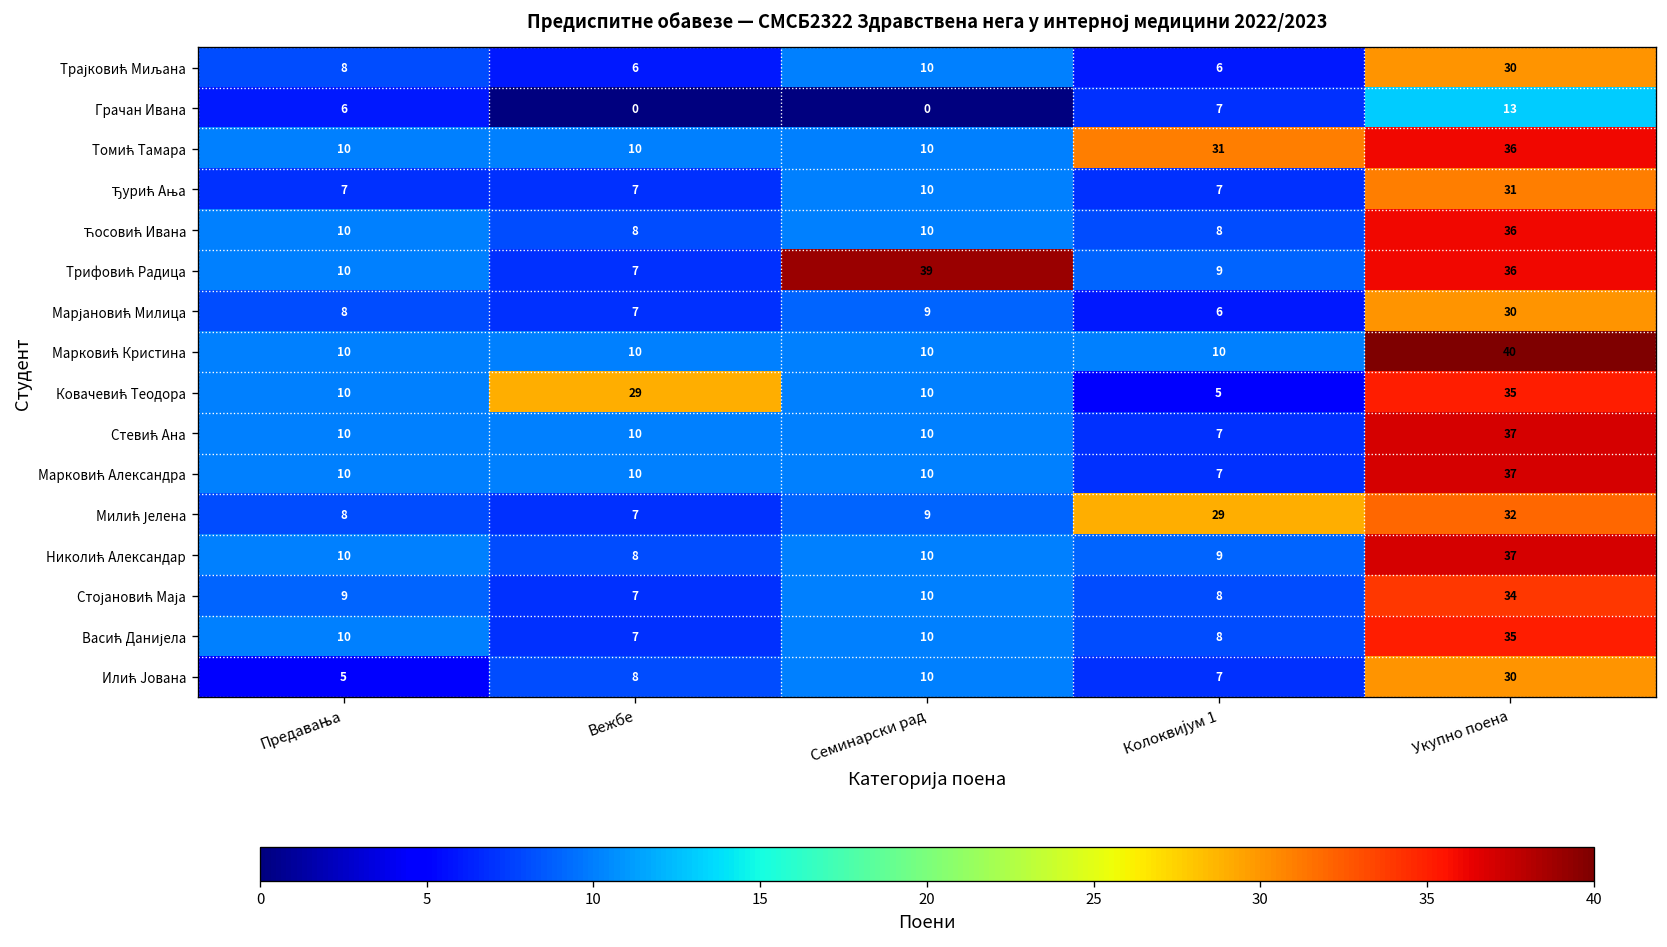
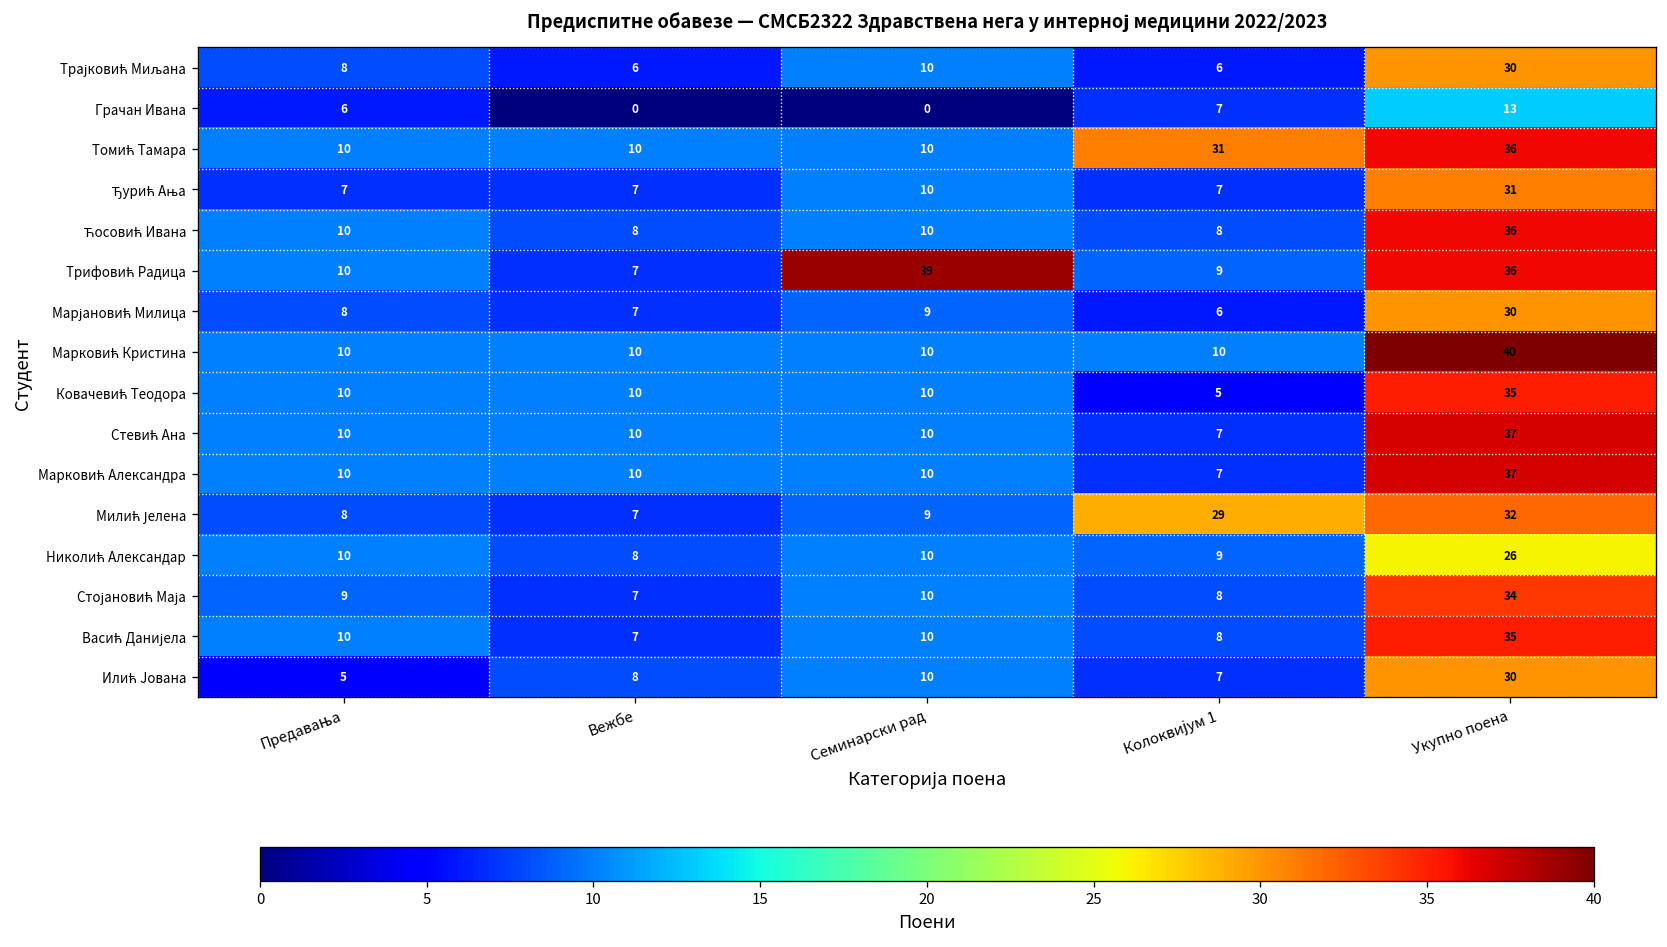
Ковачевић Теодора, Вежбе: 29 -> 10
Николић Александар, Укупно поена: 37 -> 26
